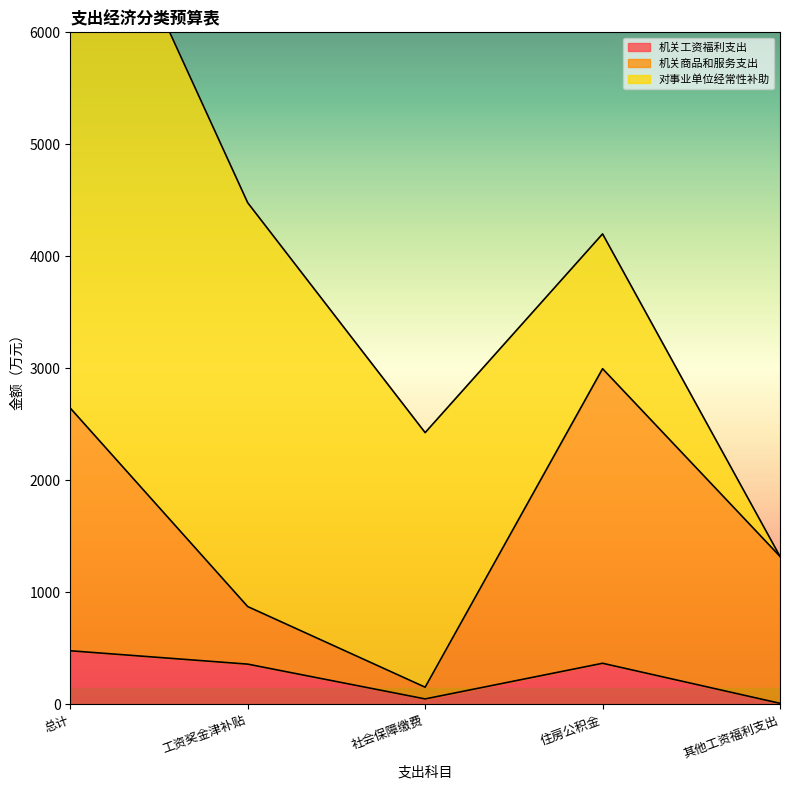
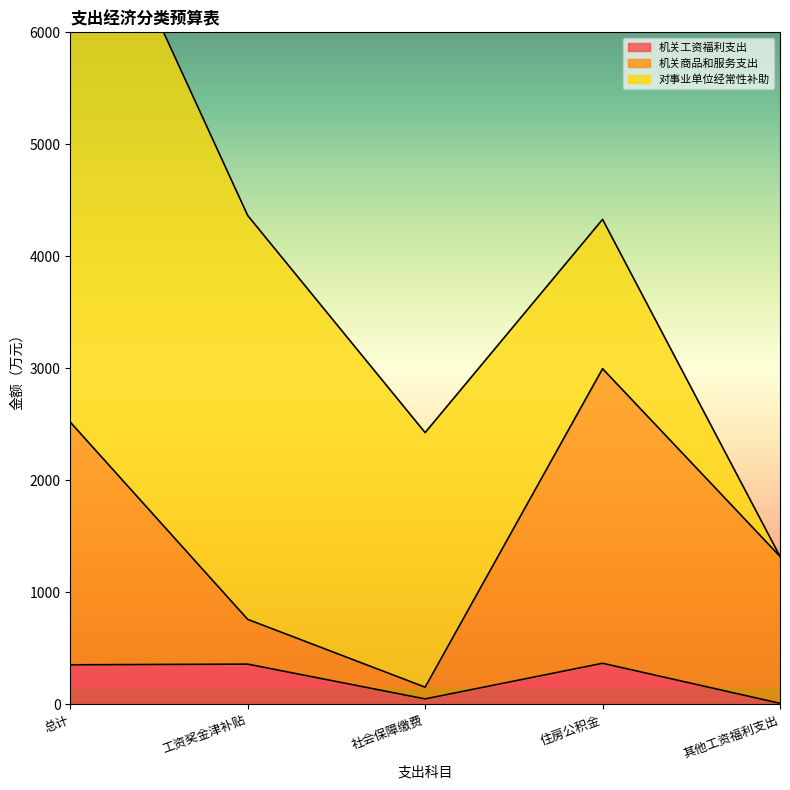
机关工资福利支出, 总计: 480 -> 350
机关商品和服务支出, 工资奖金津补贴: 510 -> 400
对事业单位经常性补助, 住房公积金: 1200 -> 1330
